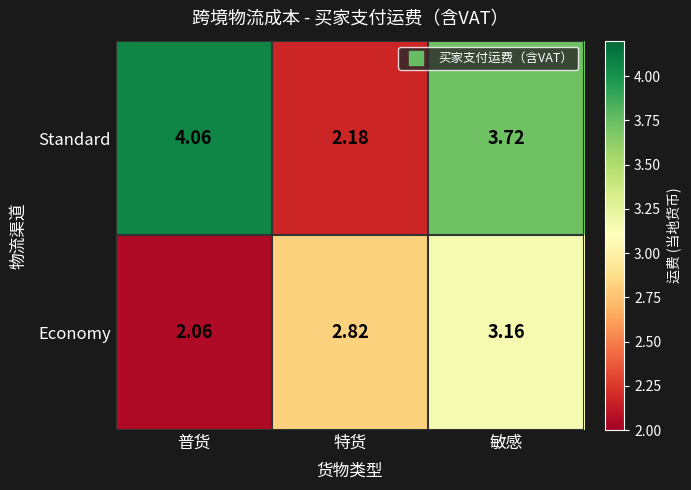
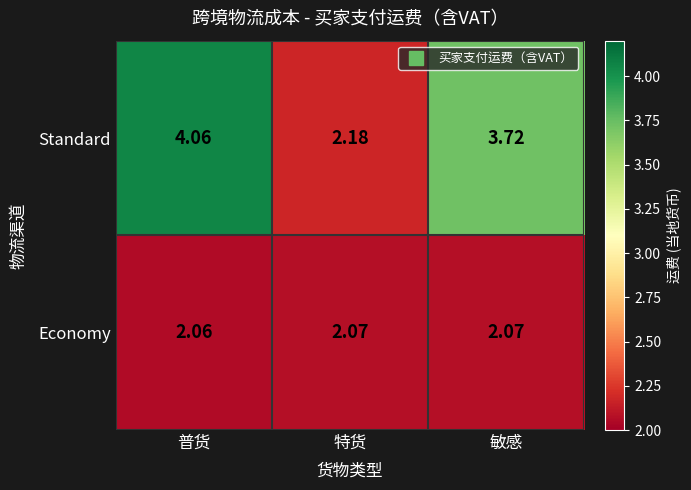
Economy, 特货: 2.82 -> 2.07
Economy, 敏感: 3.16 -> 2.07
